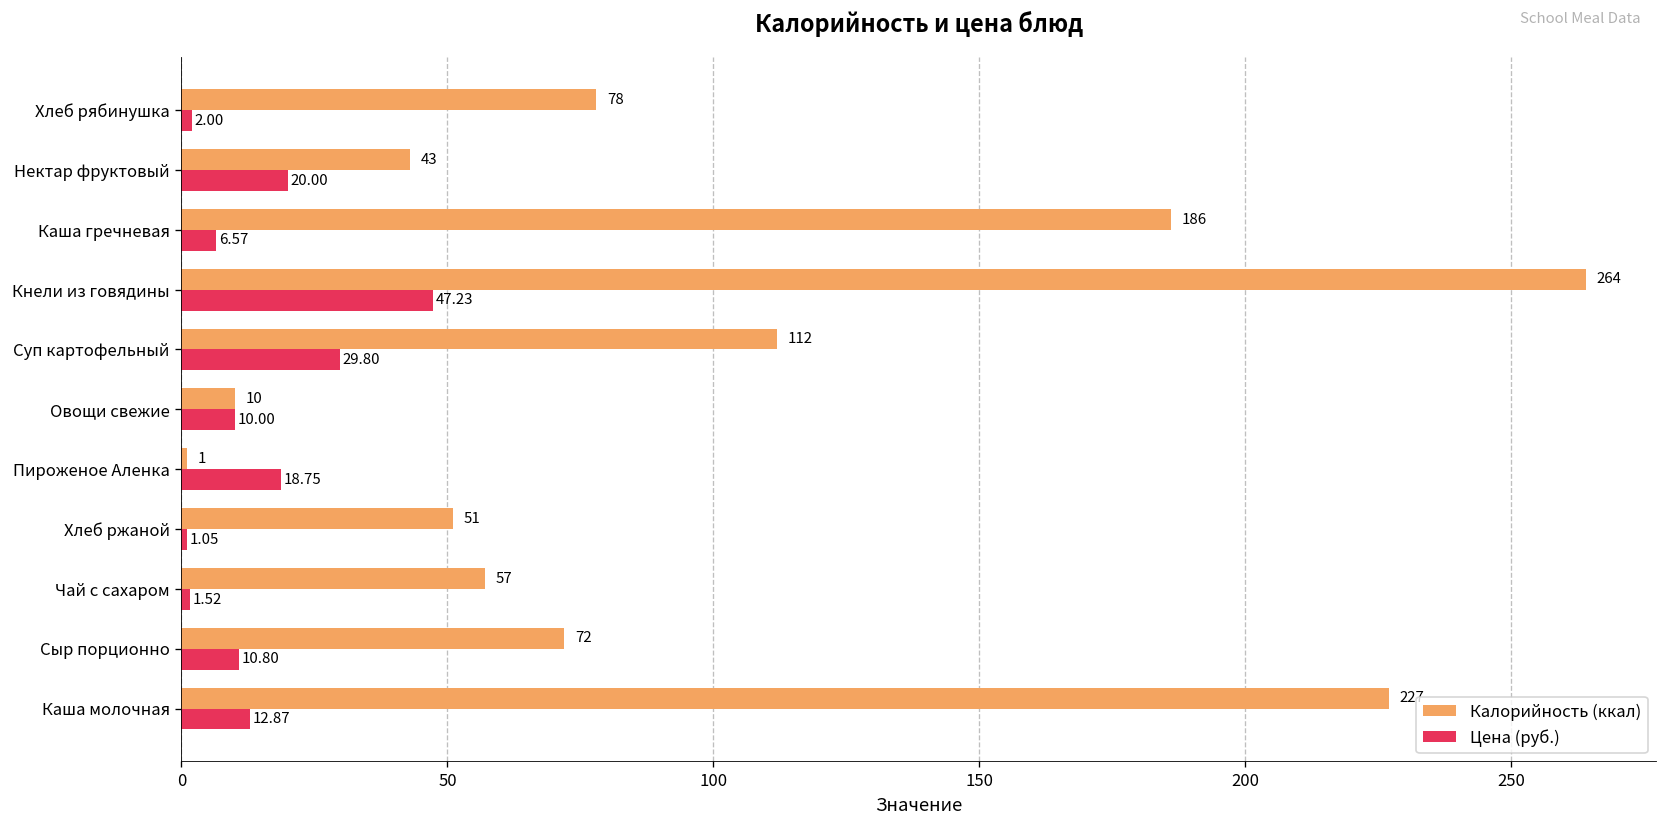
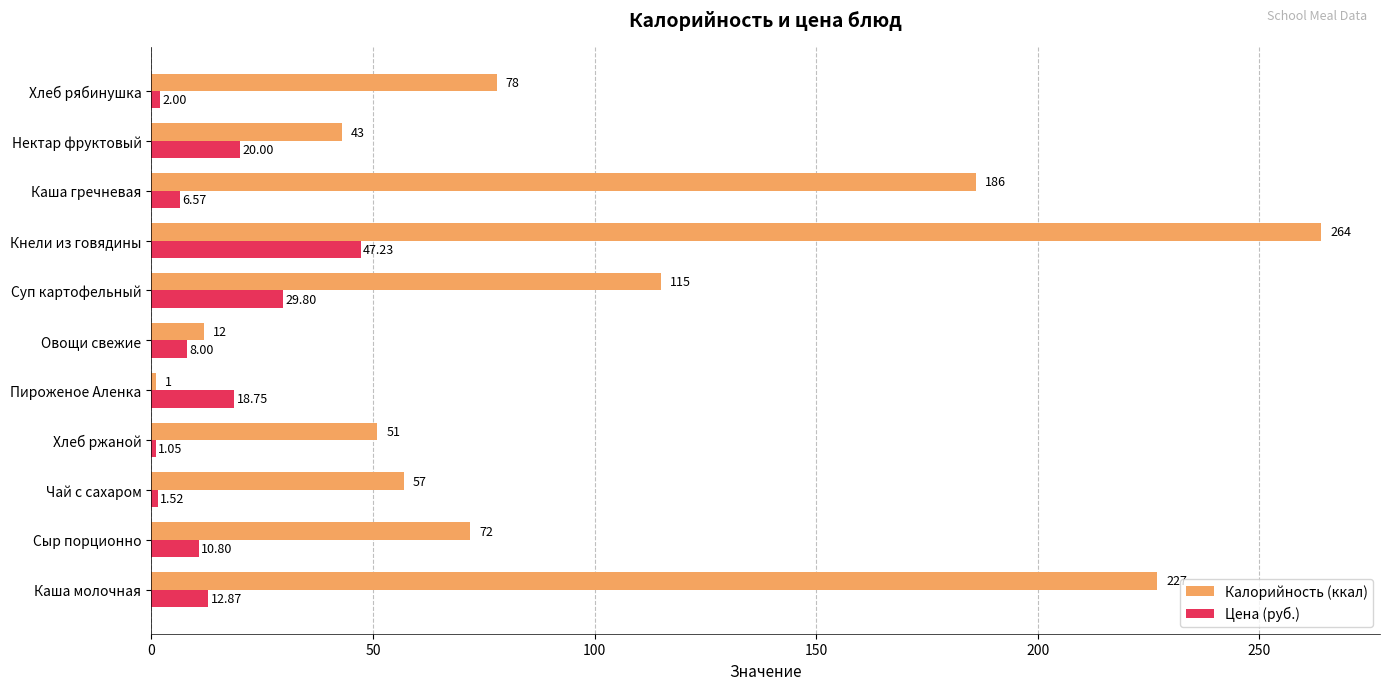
Калорийность (ккал), Суп картофельный: 112 -> 115
Калорийность (ккал), Овощи свежие: 10 -> 12
Цена (руб.), Овощи свежие: 10.00 -> 8.00
